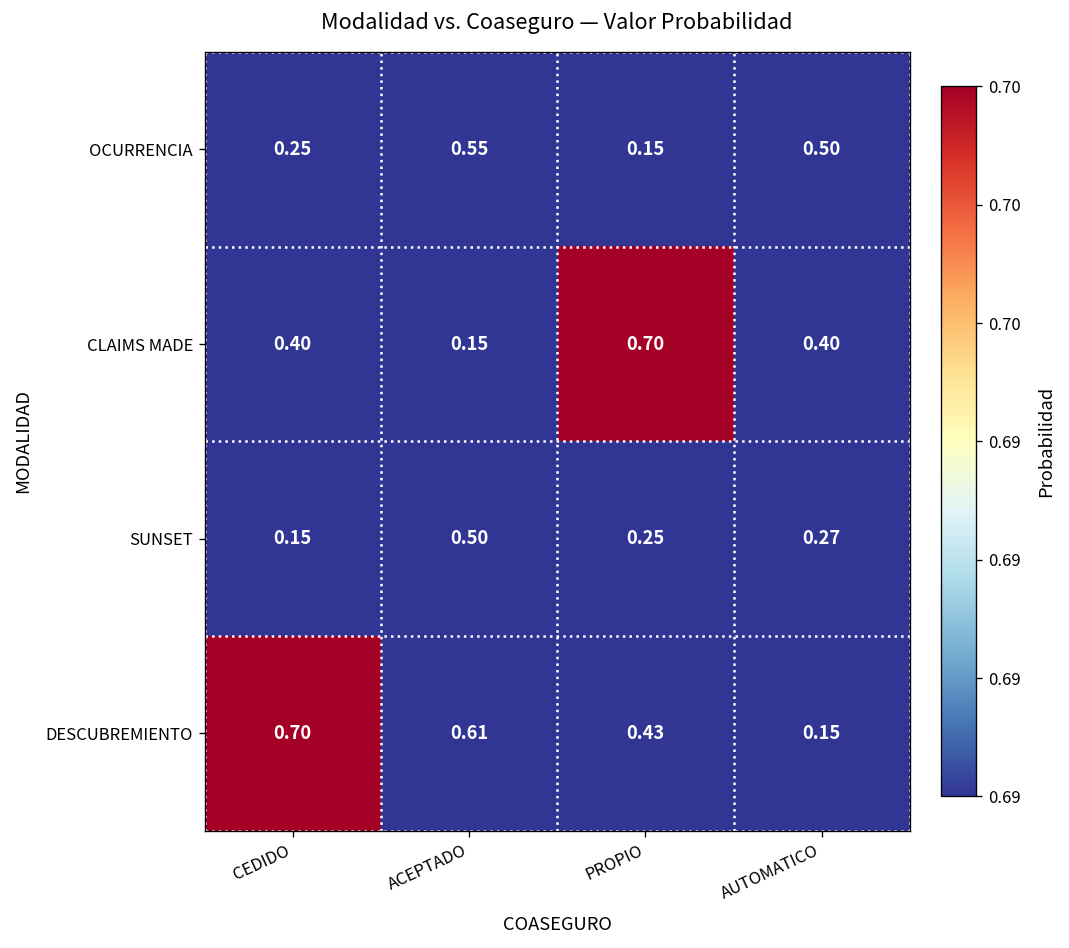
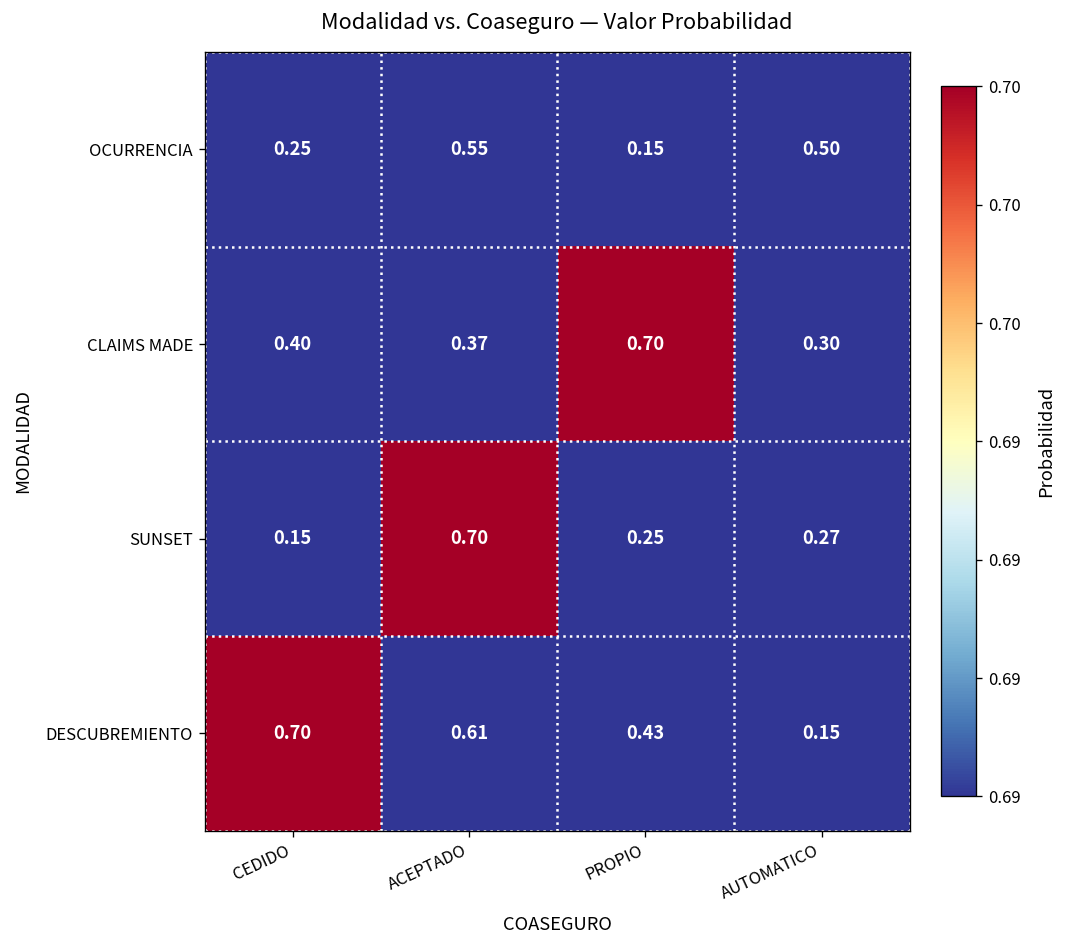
CLAIMS MADE, ACEPTADO: 0.15 -> 0.37
CLAIMS MADE, AUTOMATICO: 0.40 -> 0.30
SUNSET, ACEPTADO: 0.50 -> 0.70
